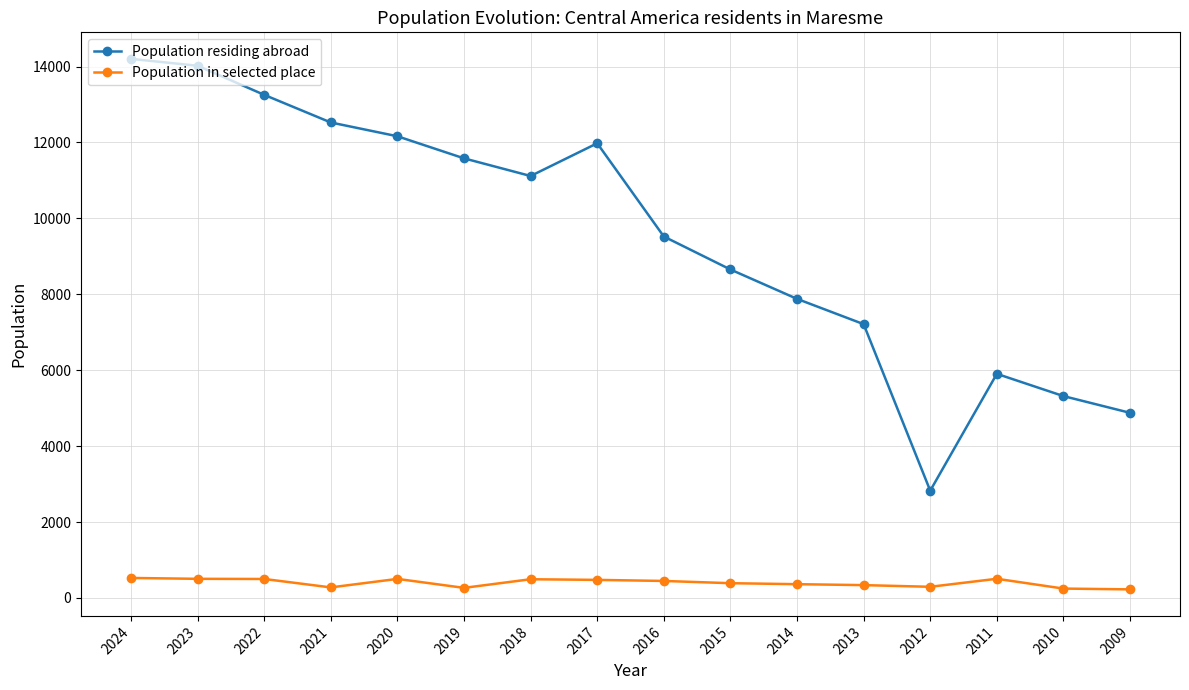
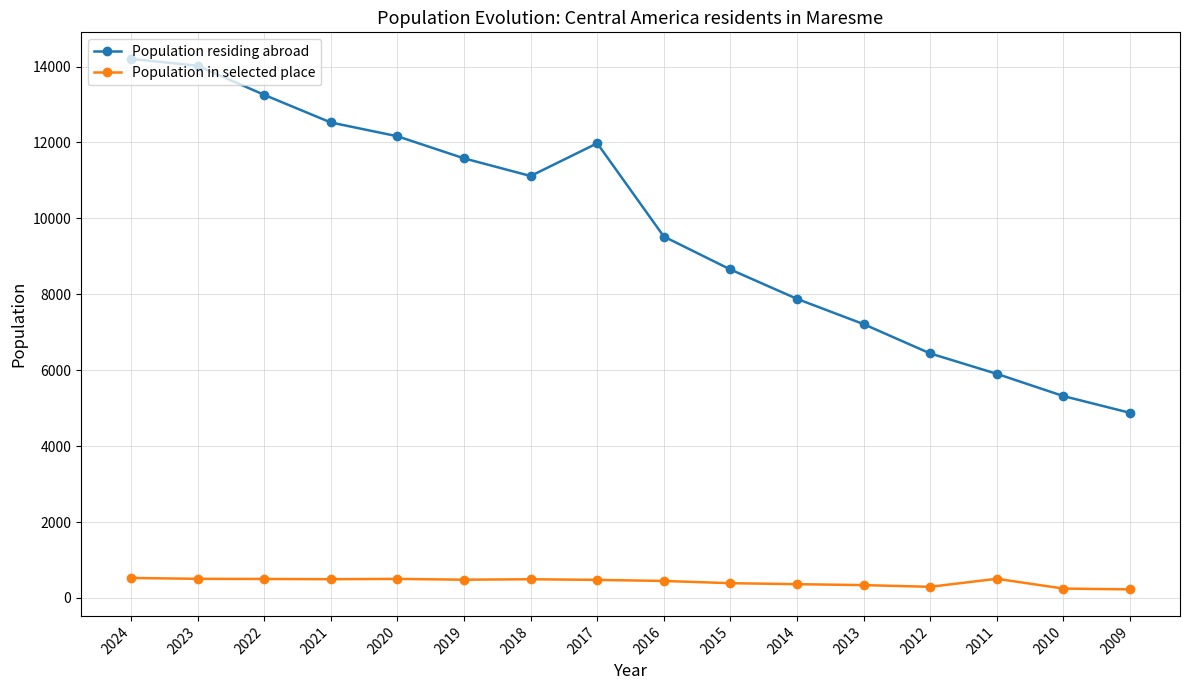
Population in selected place, 2021: 300 -> 500
Population in selected place, 2019: 300 -> 500
Population residing abroad, 2012: 2800 -> 6400
